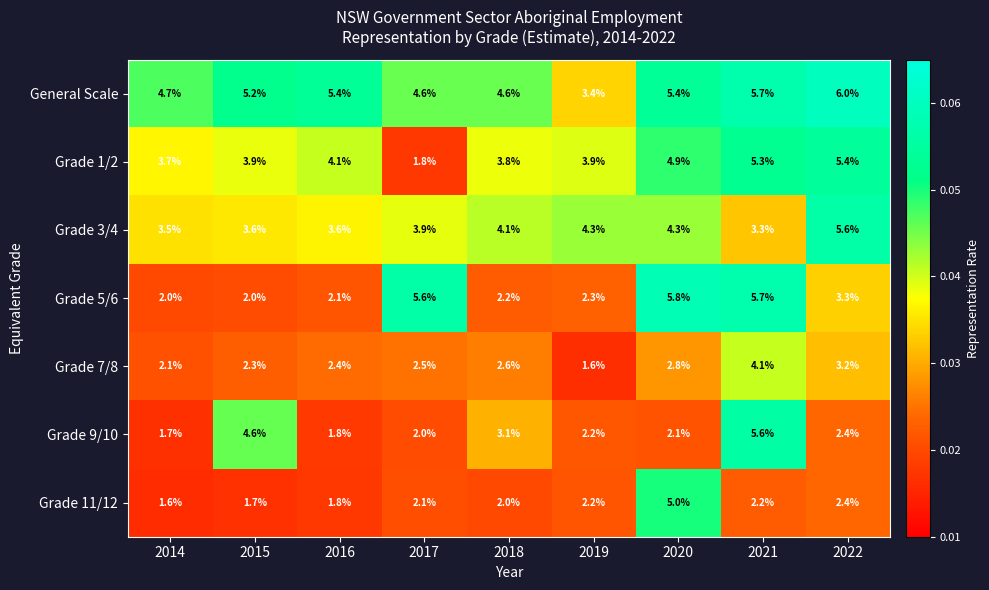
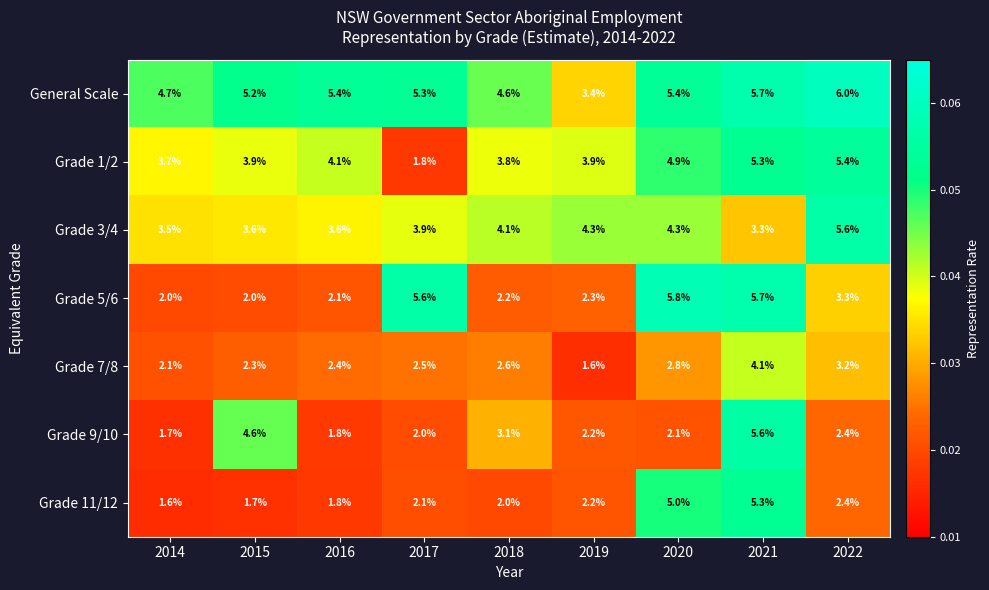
General Scale, 2017: 4.6% -> 5.3%
Grade 11/12, 2021: 2.2% -> 5.3%
